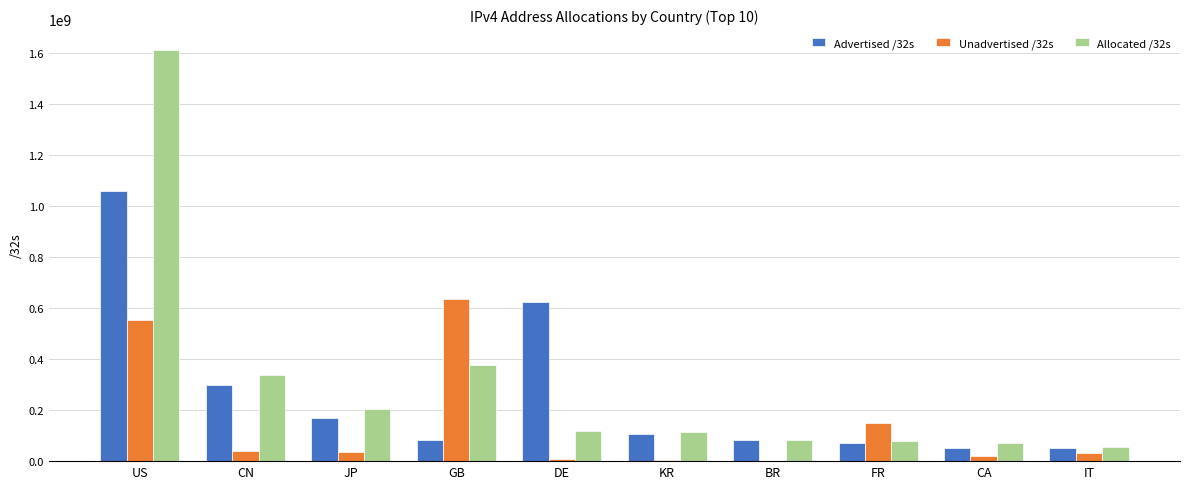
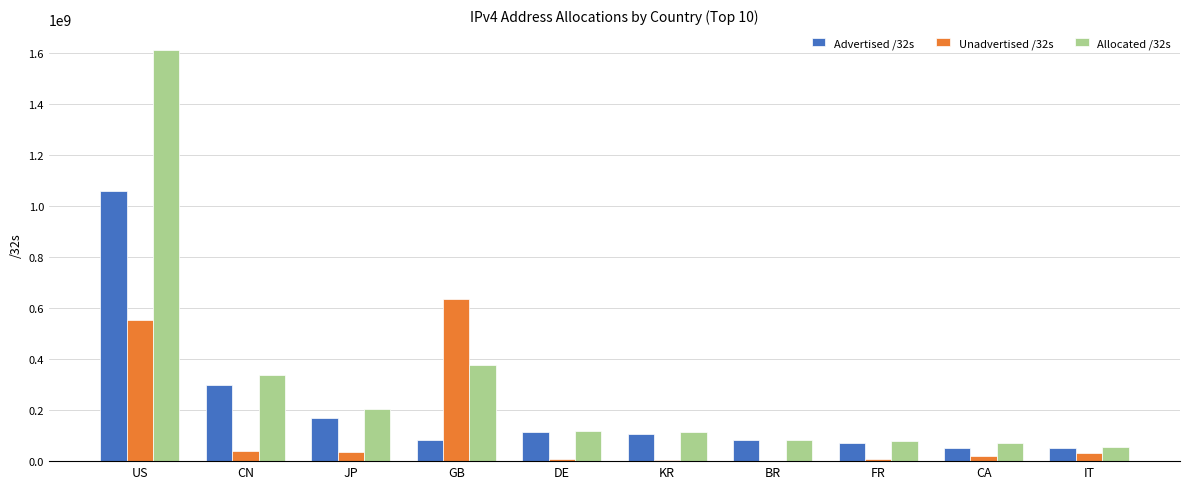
Advertised /32s, DE: 620000000 -> 110000000
Unadvertised /32s, FR: 150000000 -> 10000000
